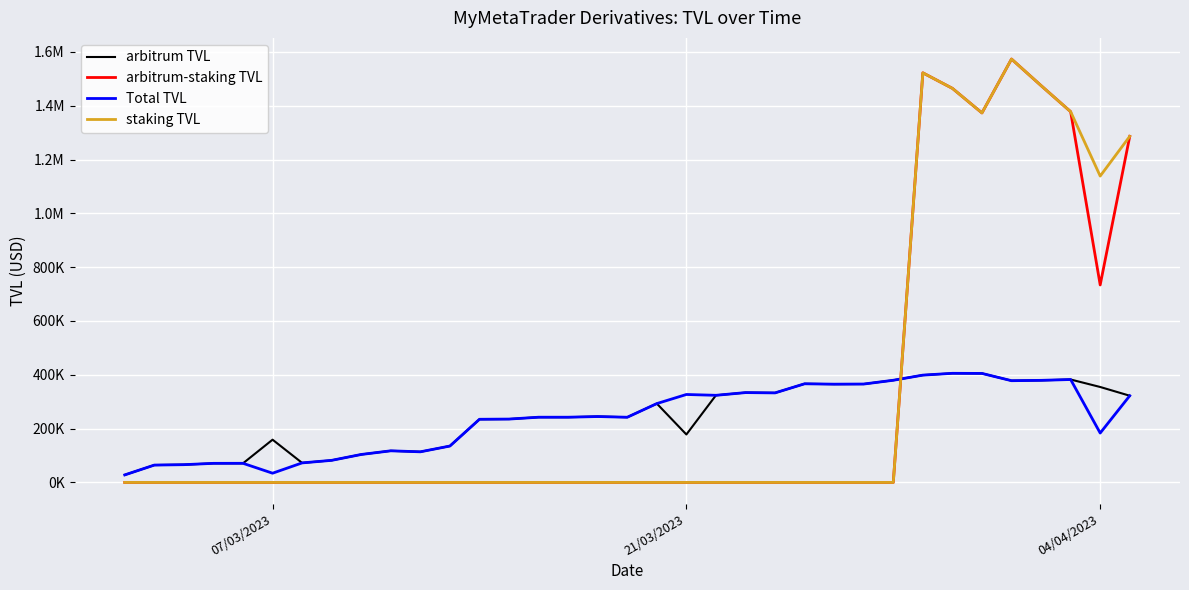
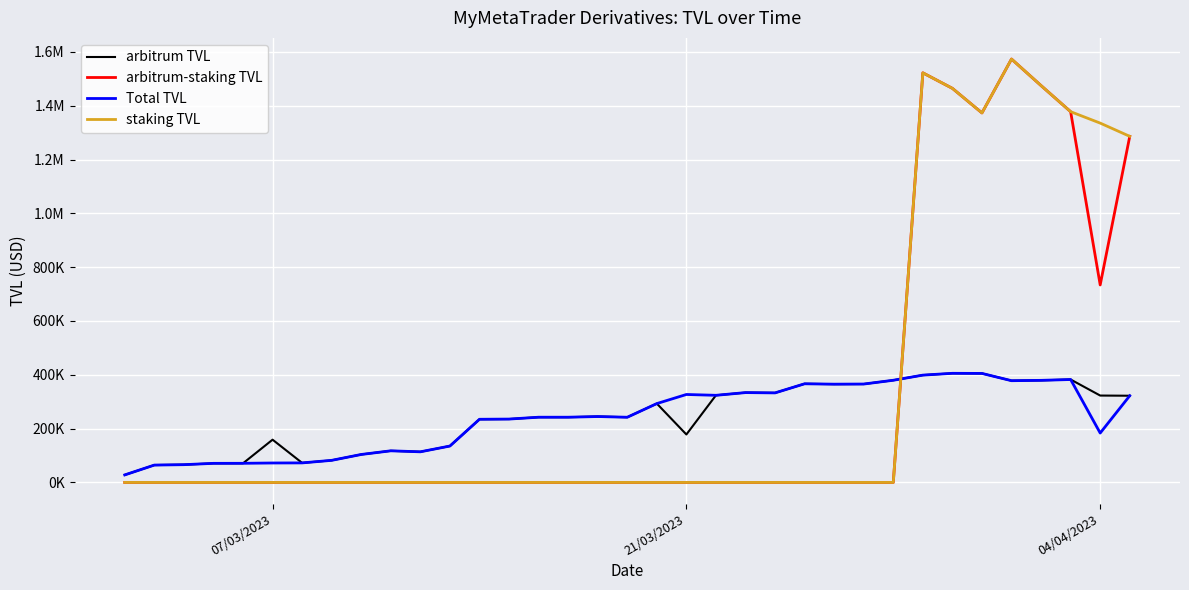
Total TVL, 07/03/2023: 30000 -> 70000
arbitrum TVL, 04/04/2023: 350000 -> 320000
staking TVL, 04/04/2023: 1140000 -> 1340000
